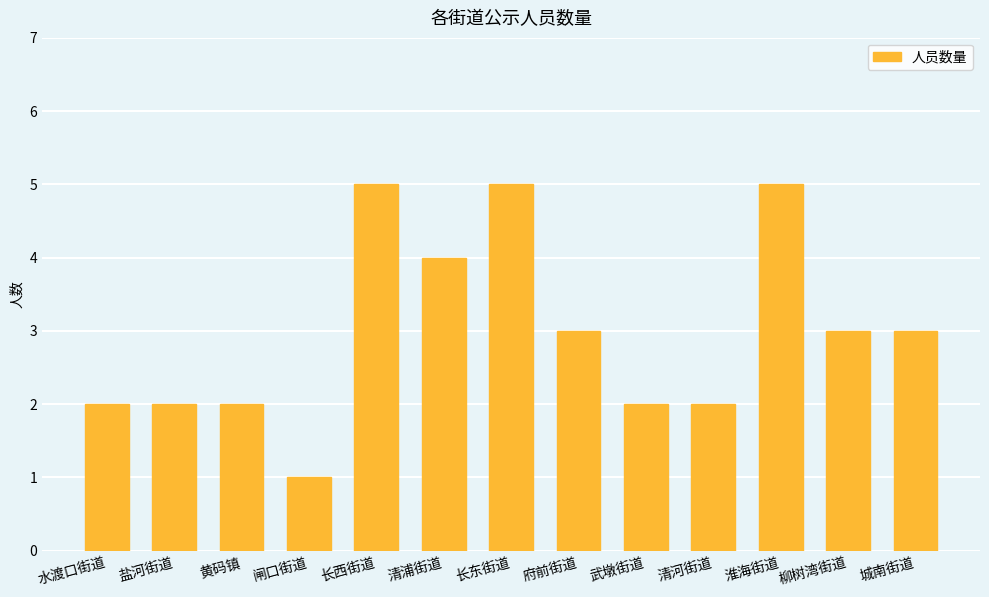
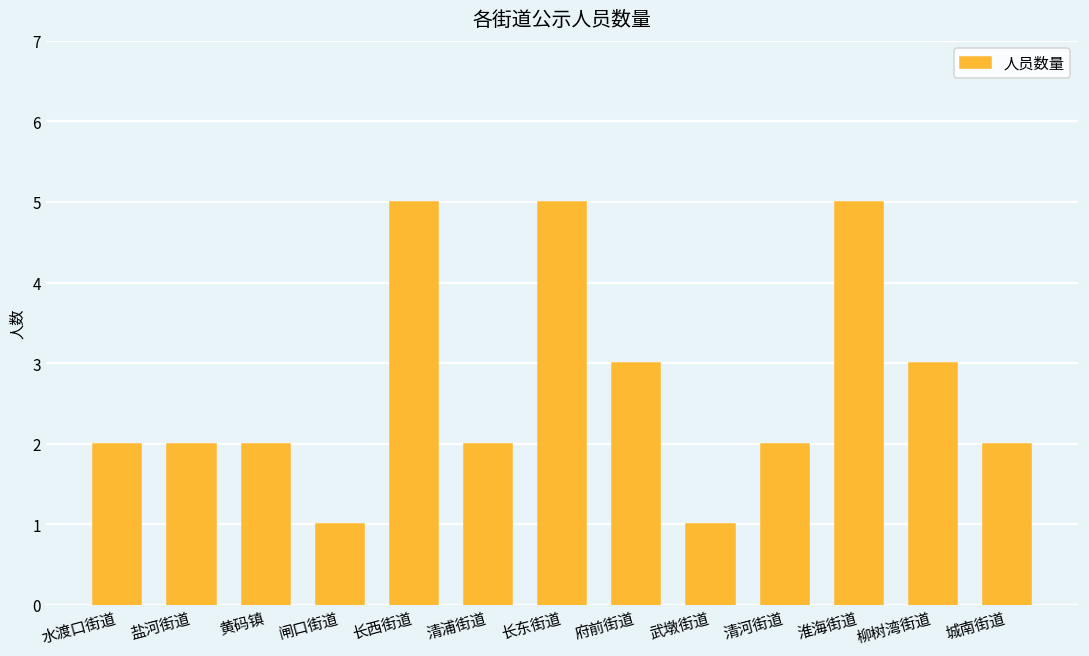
清浦街道: 4 -> 2
武墩街道: 2 -> 1
城南街道: 3 -> 2
